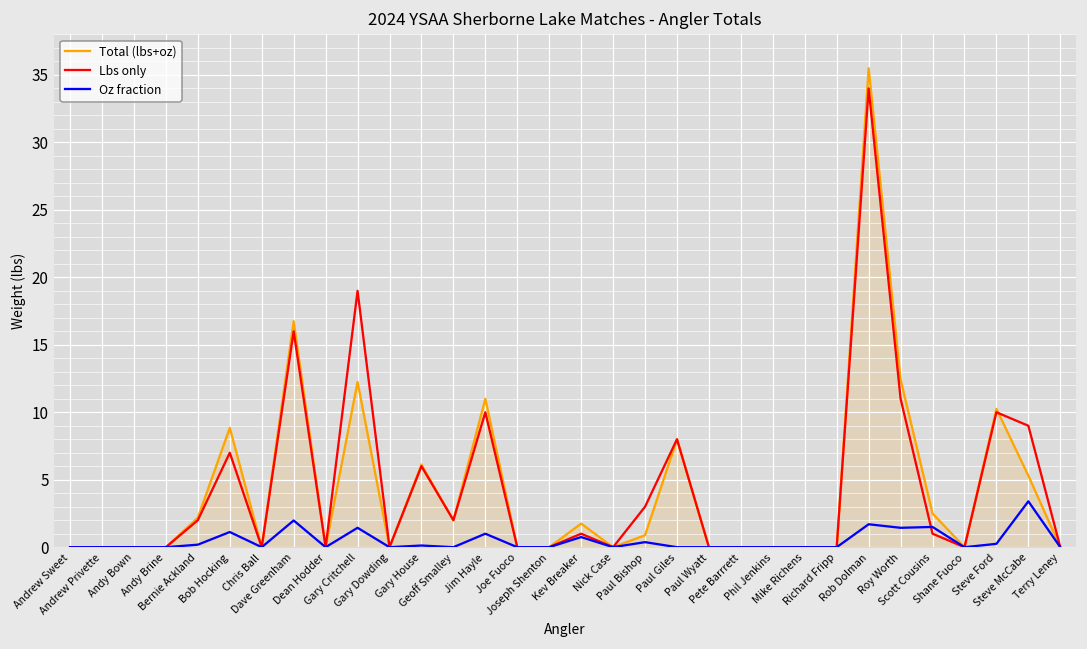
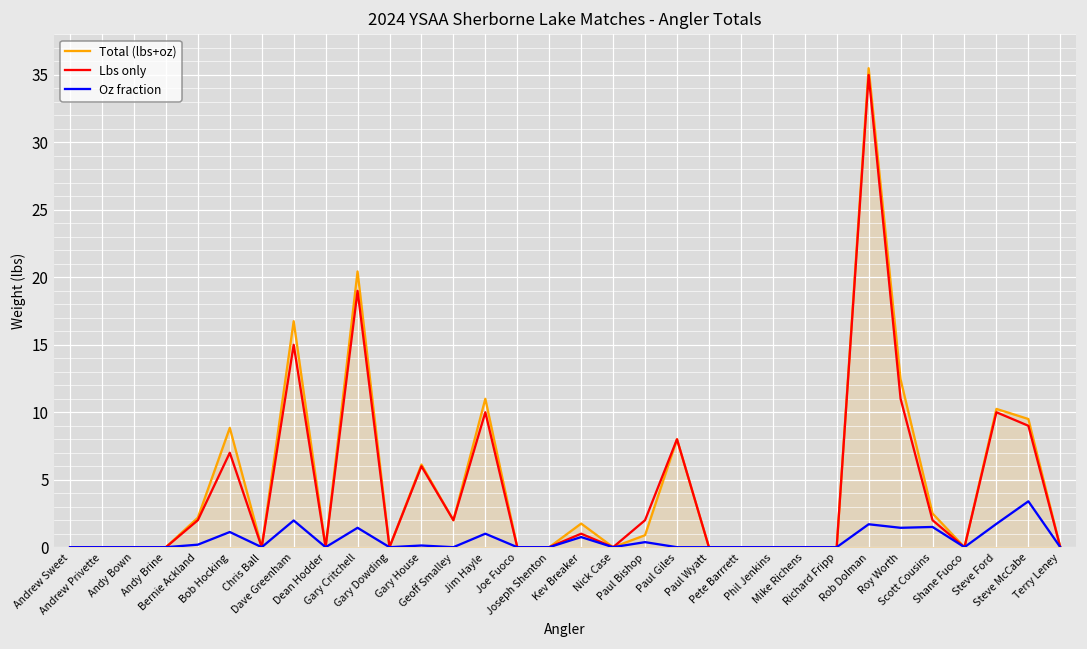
Lbs only, Dave Greenham: 16 -> 15
Total (lbs+oz), Gary Critchell: 12.2 -> 20.4
Lbs only, Paul Bishop: 3 -> 2
Lbs only, Rob Dolman: 34 -> 35
Lbs only, Scott Cousins: 1 -> 2
Oz fraction, Steve Ford: 0.3 -> 1.7
Total (lbs+oz), Steve McCabe: 5.3 -> 9.5
